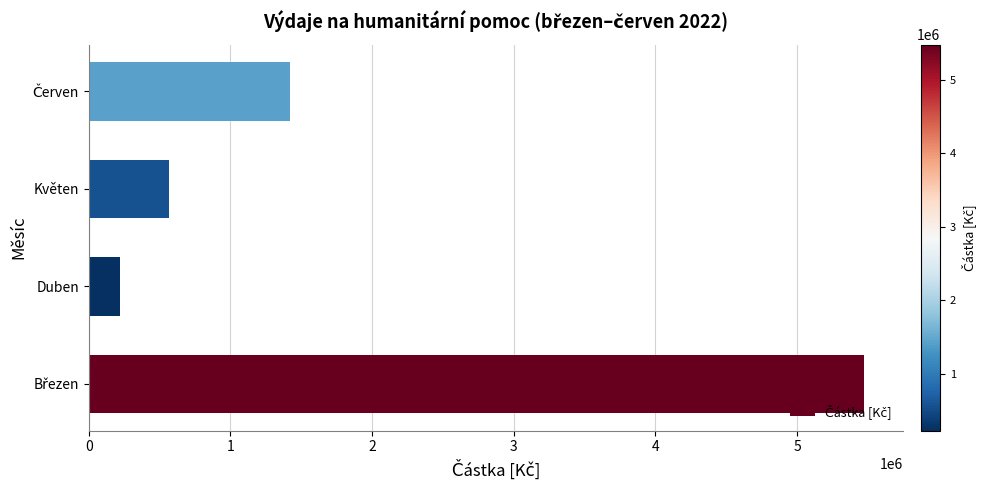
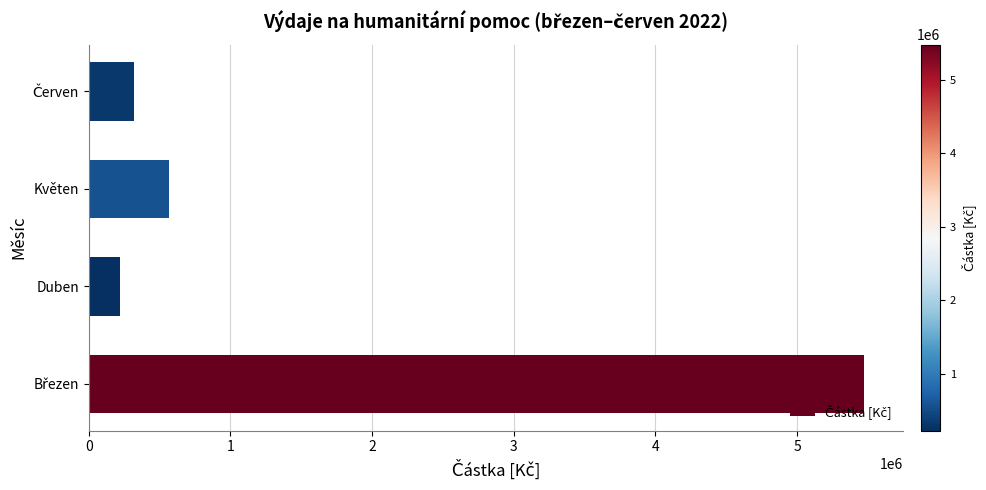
Červen: 1420000 -> 320000
